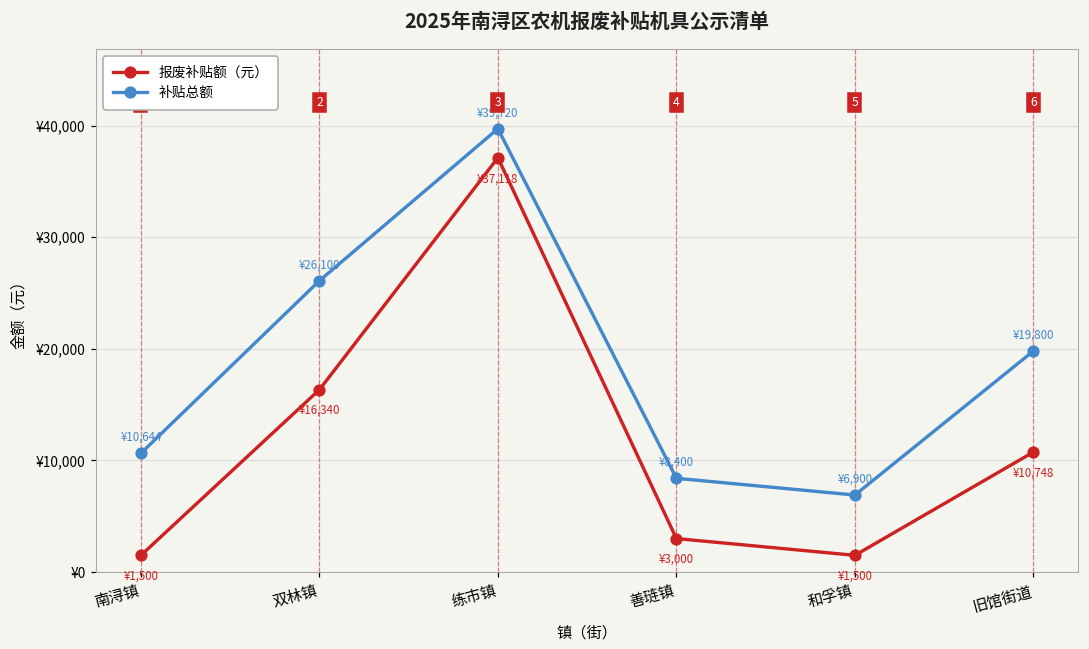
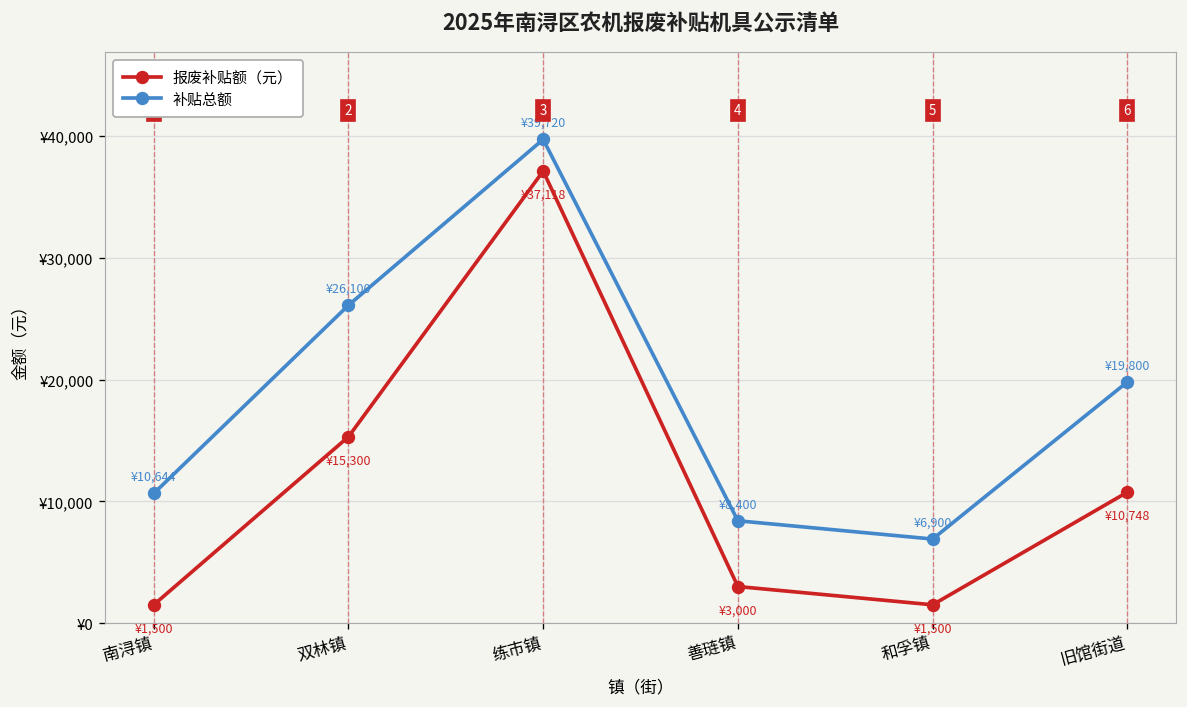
报废补贴额（元）, 双林镇: ¥16,340 -> ¥15,300
